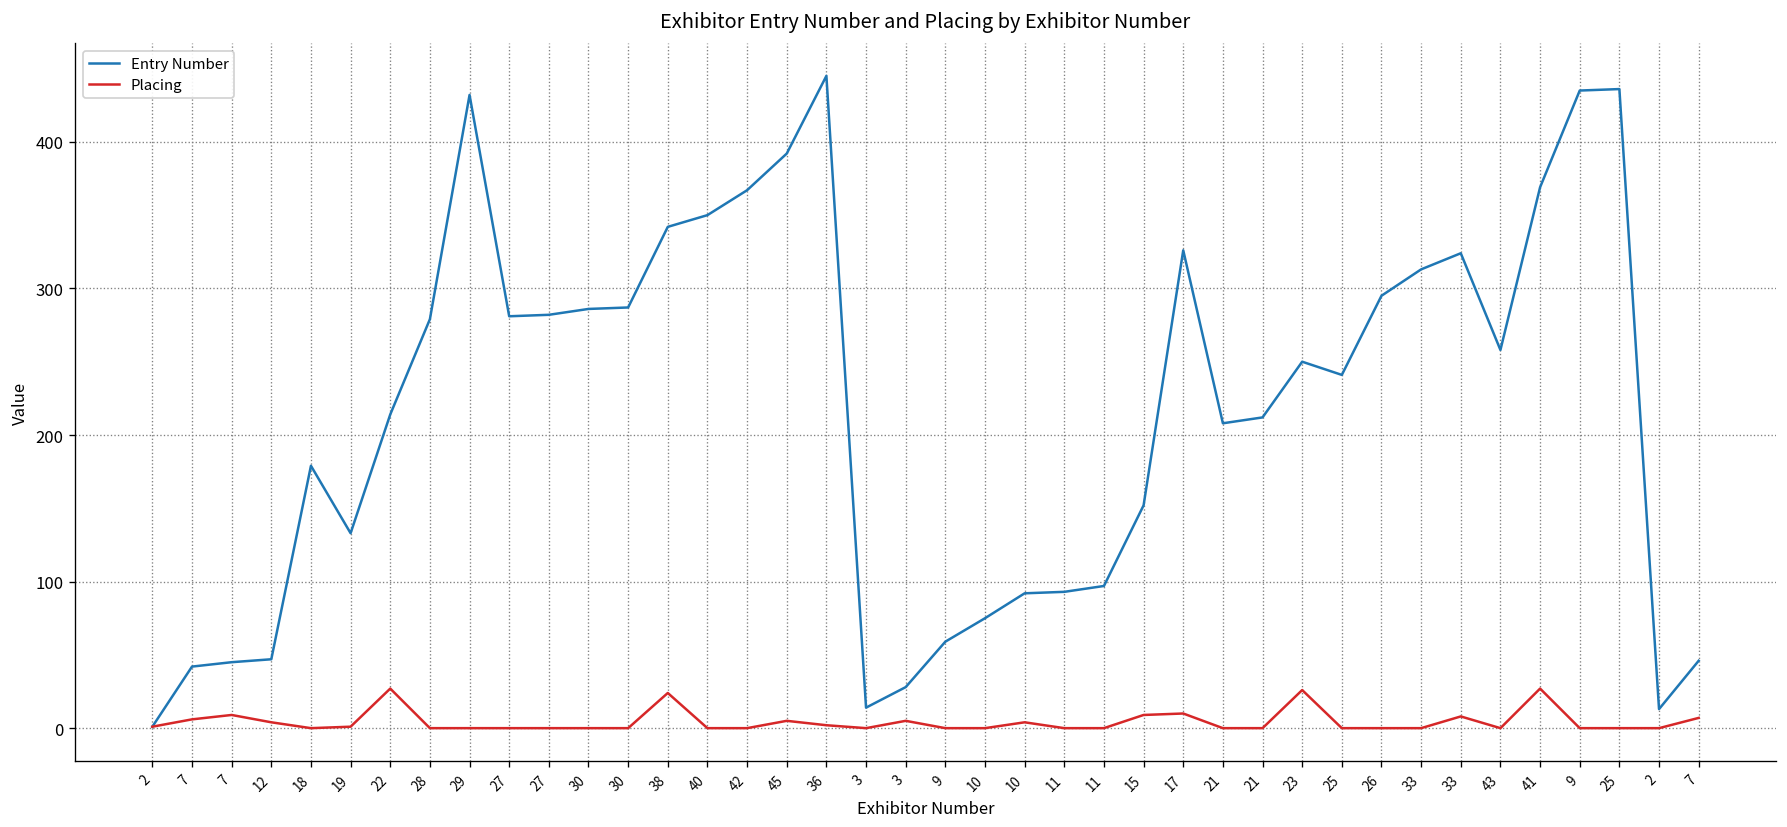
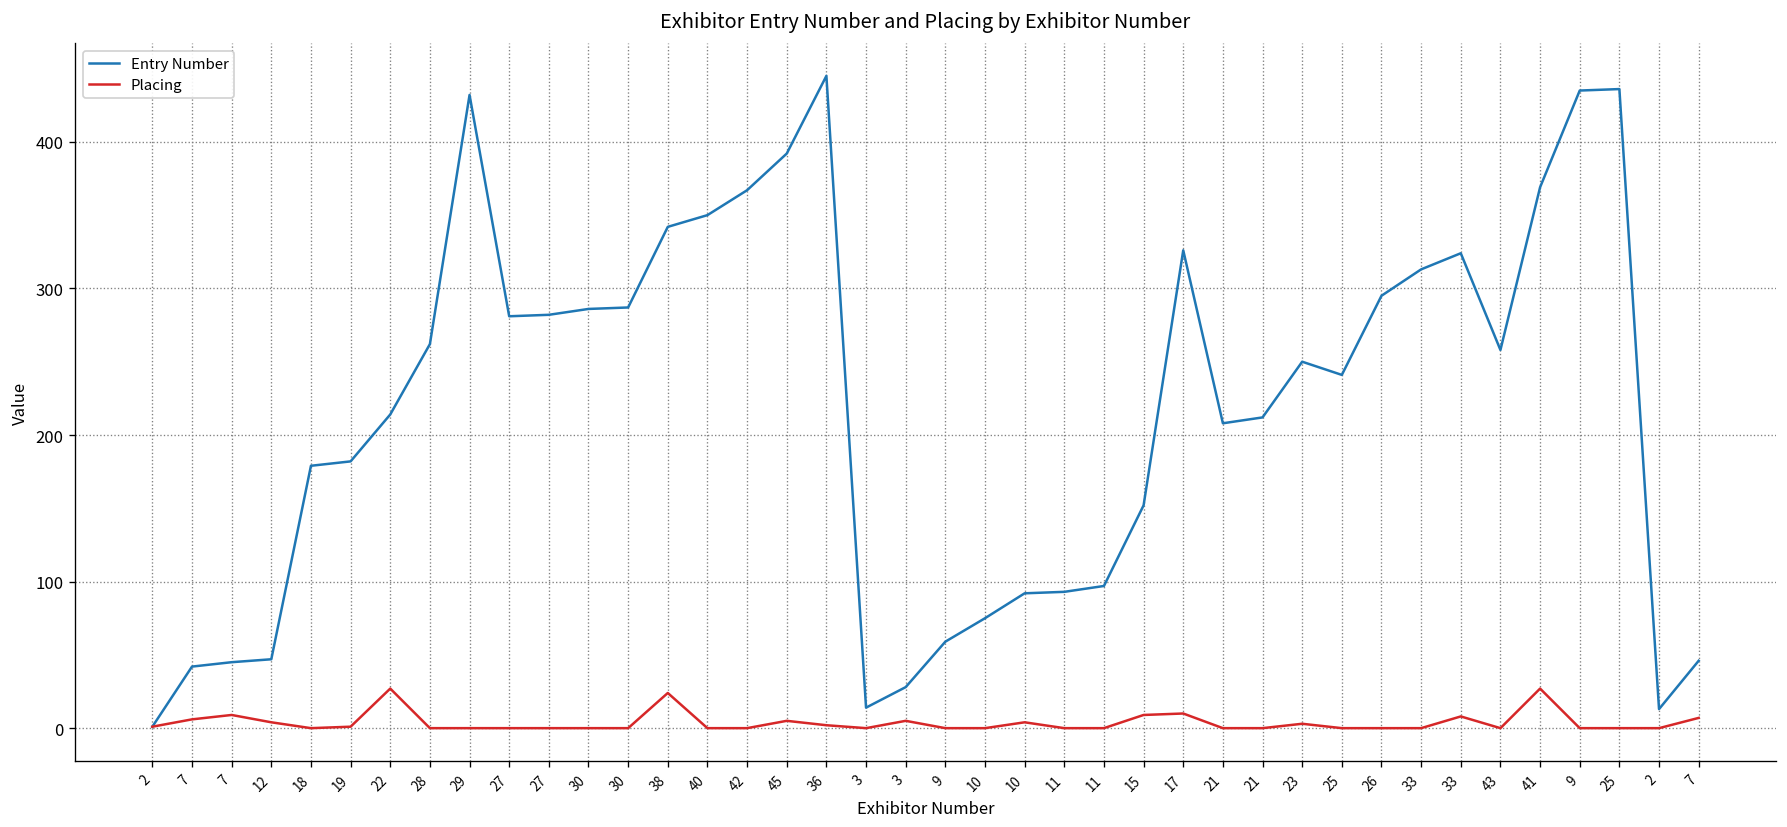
Entry Number, 19: 133 -> 182
Entry Number, 28: 279 -> 262
Placing, 23: 26 -> 3
